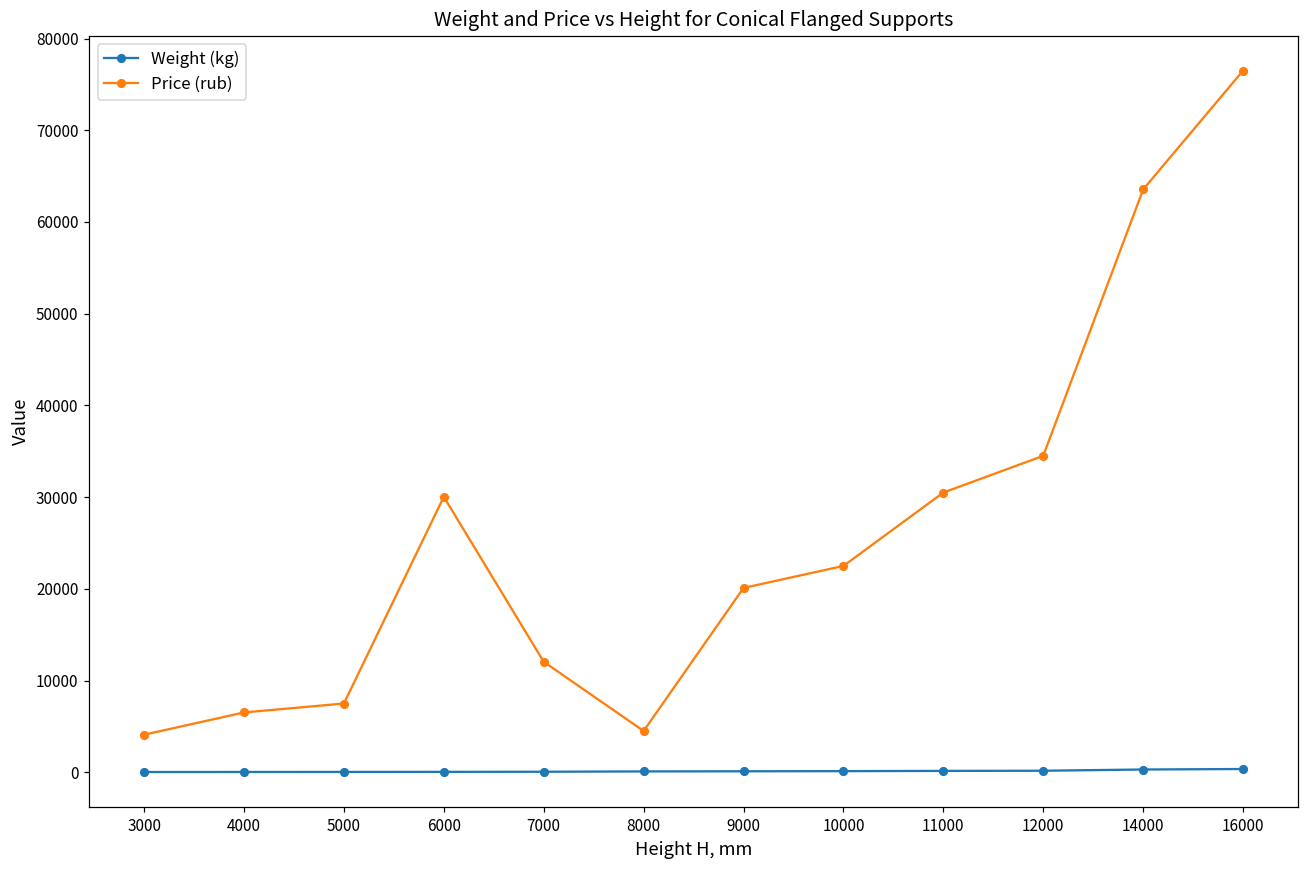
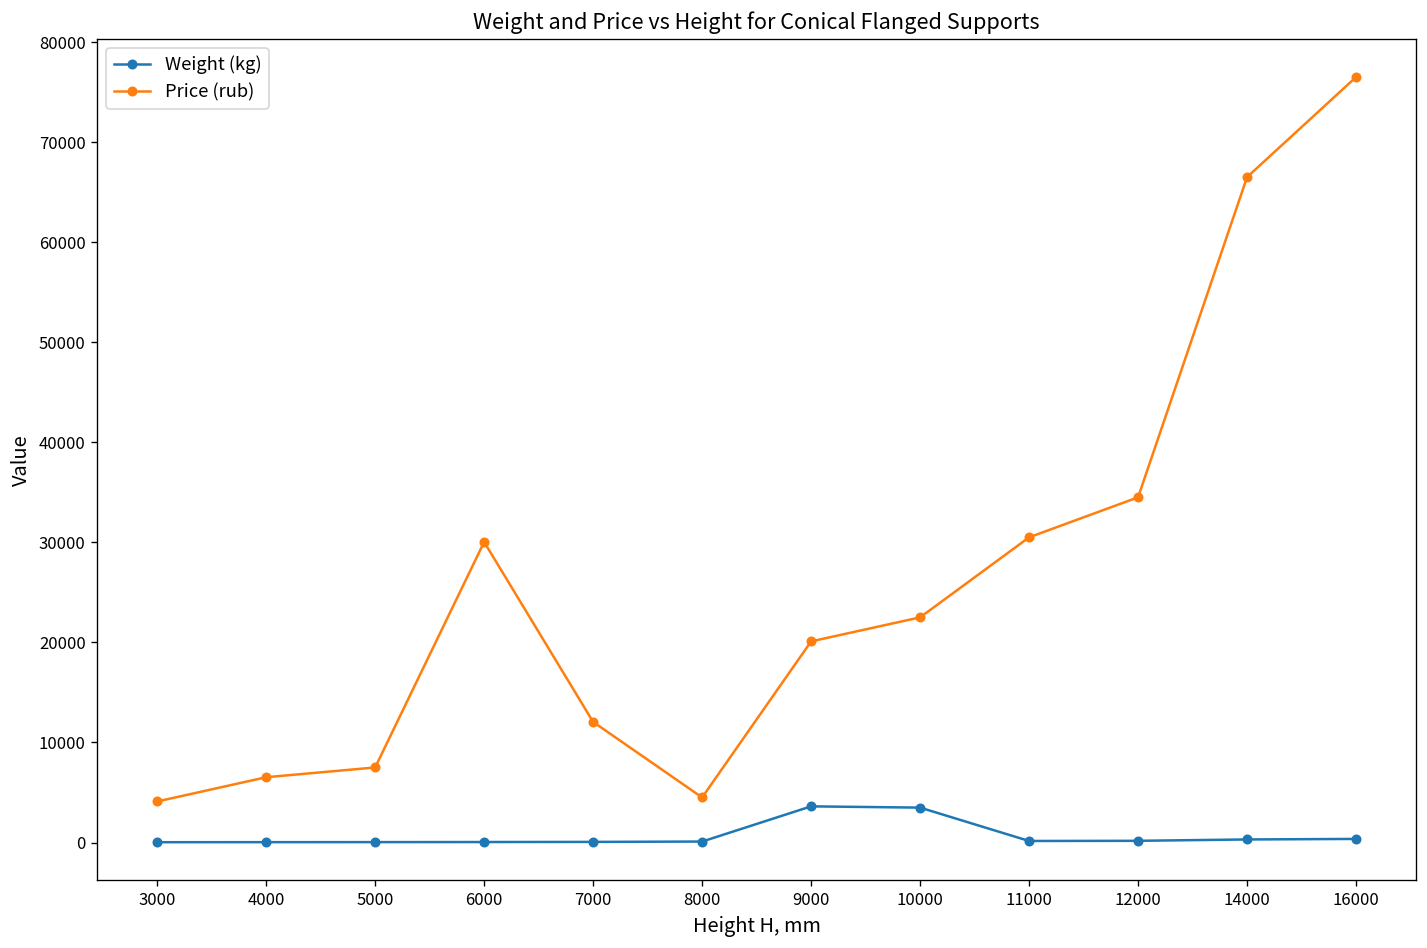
Weight (kg), 9000: 0 -> 4000
Weight (kg), 10000: 0 -> 3000
Price (rub), 14000: 64000 -> 67000
